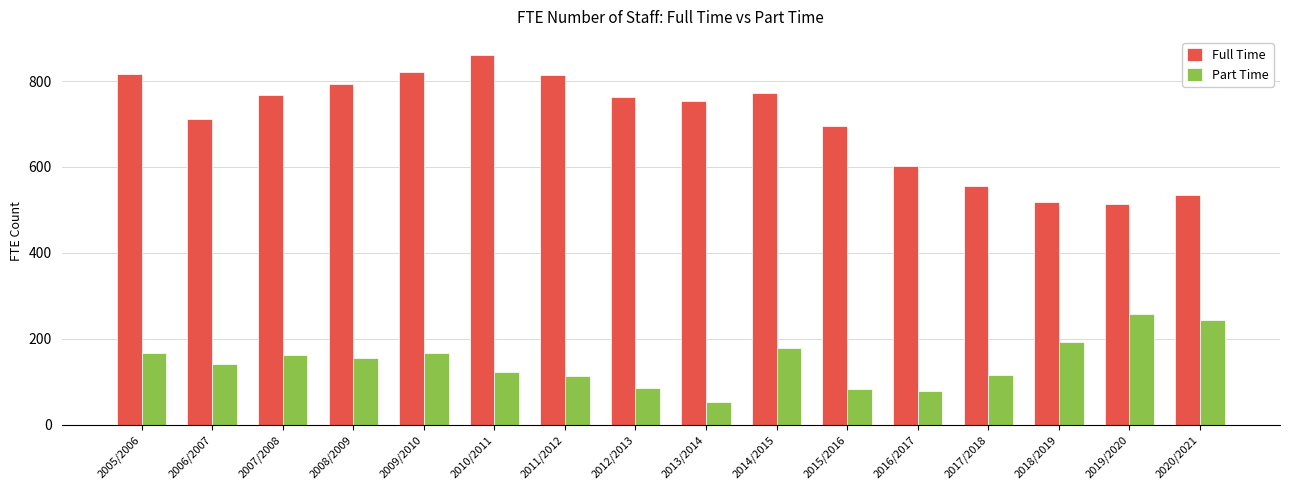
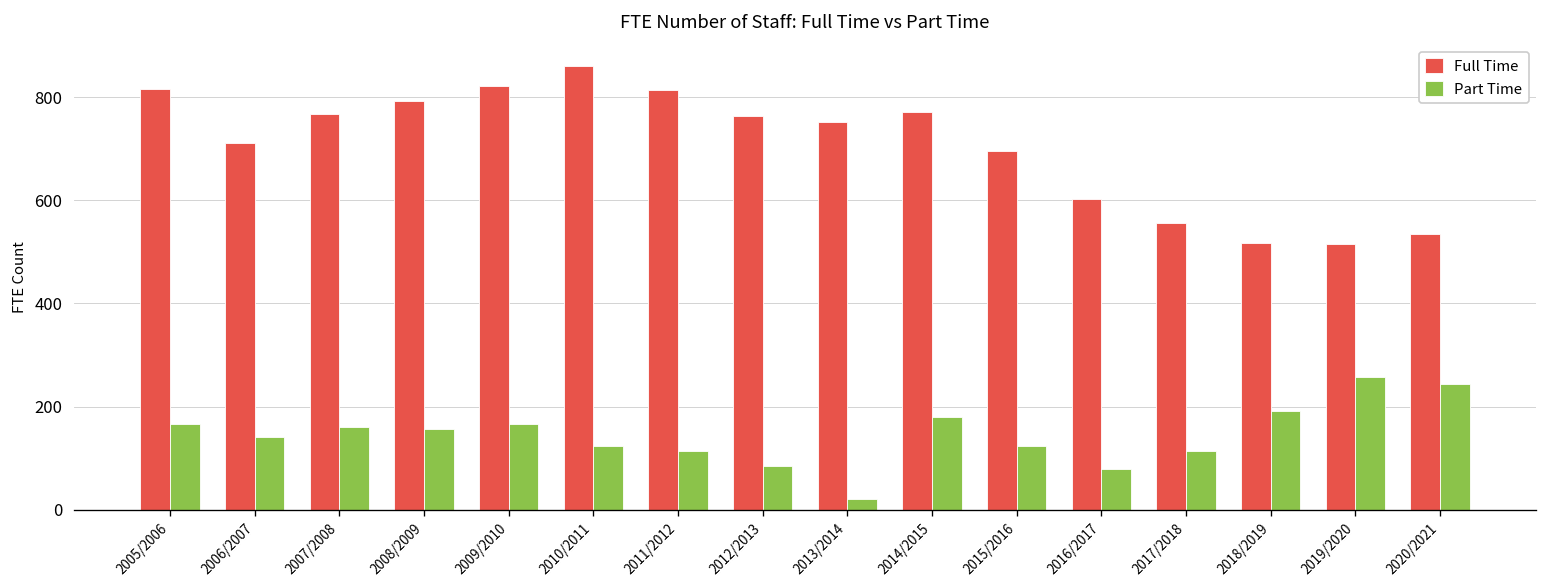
Part Time, 2013/2014: 50 -> 20
Part Time, 2015/2016: 80 -> 120
